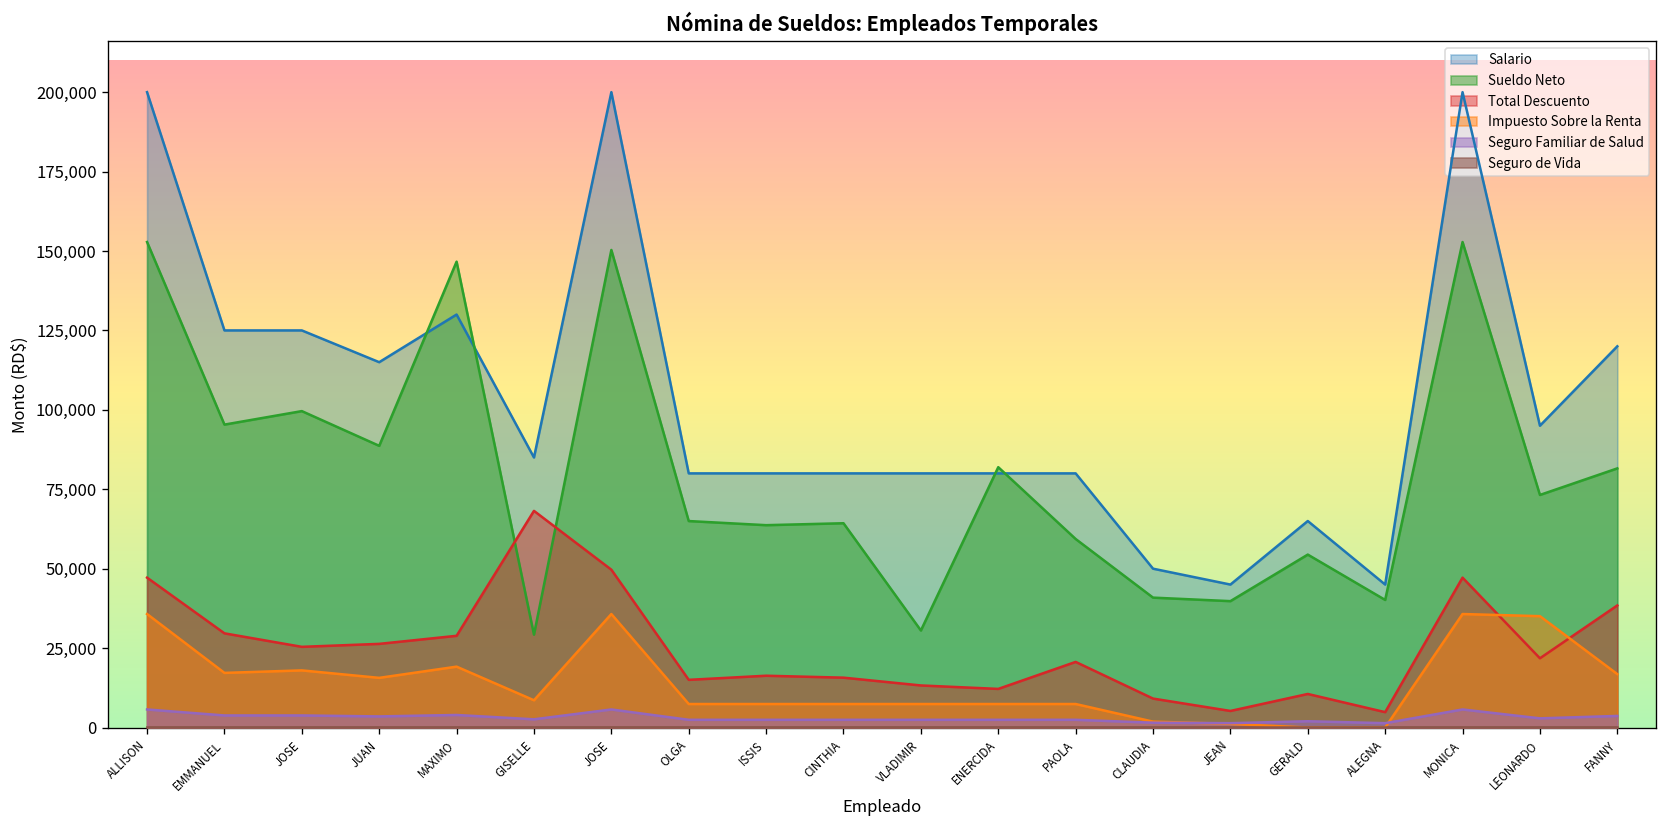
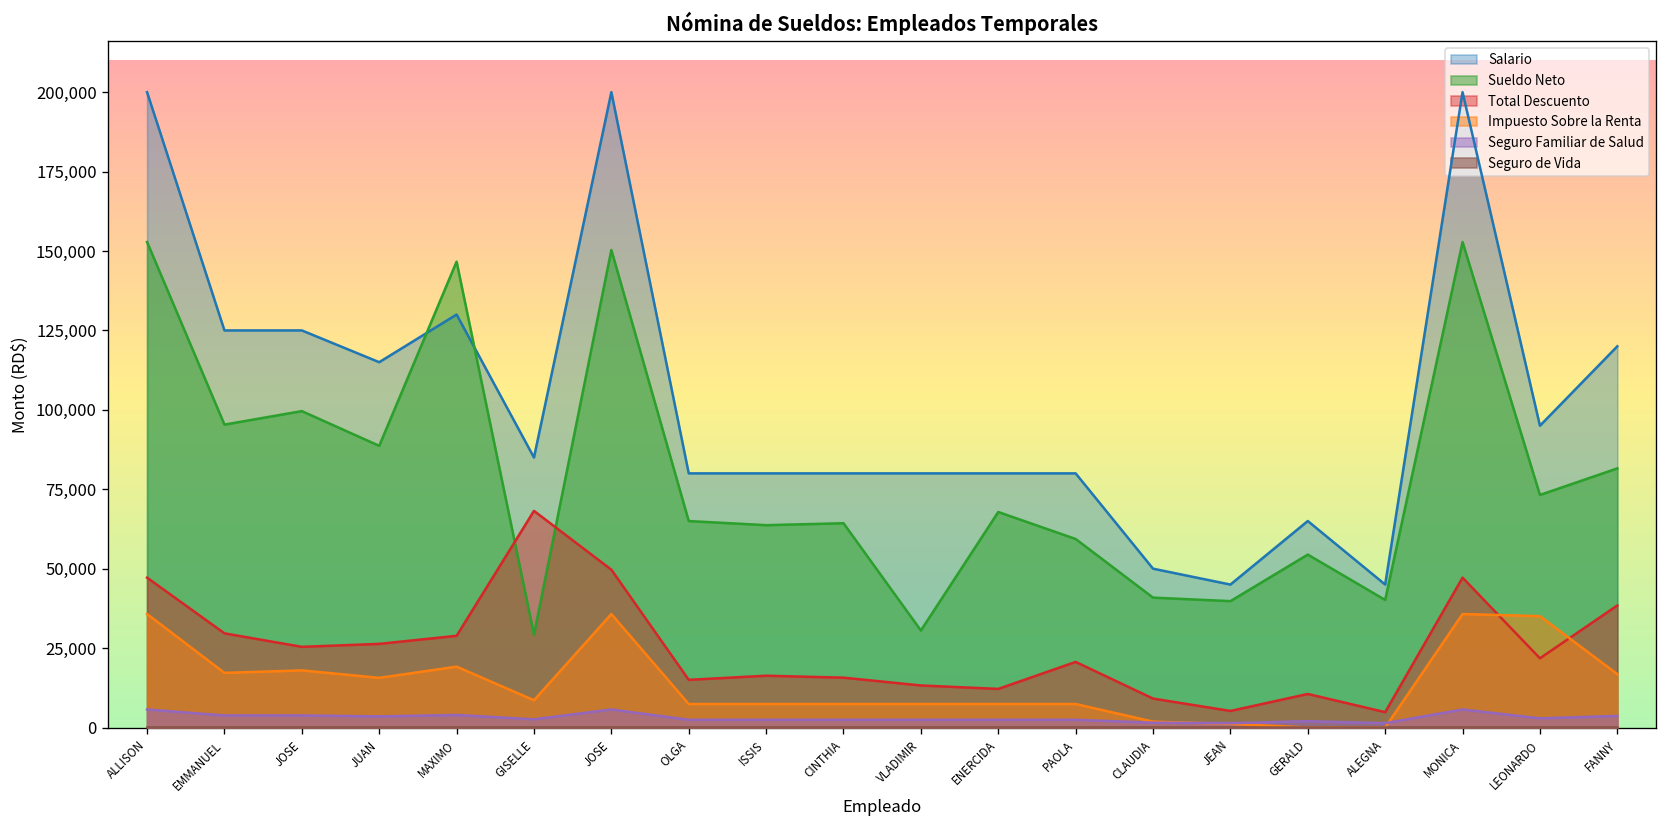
Sueldo Neto, ENERCIDA: 82,000 -> 68,000
